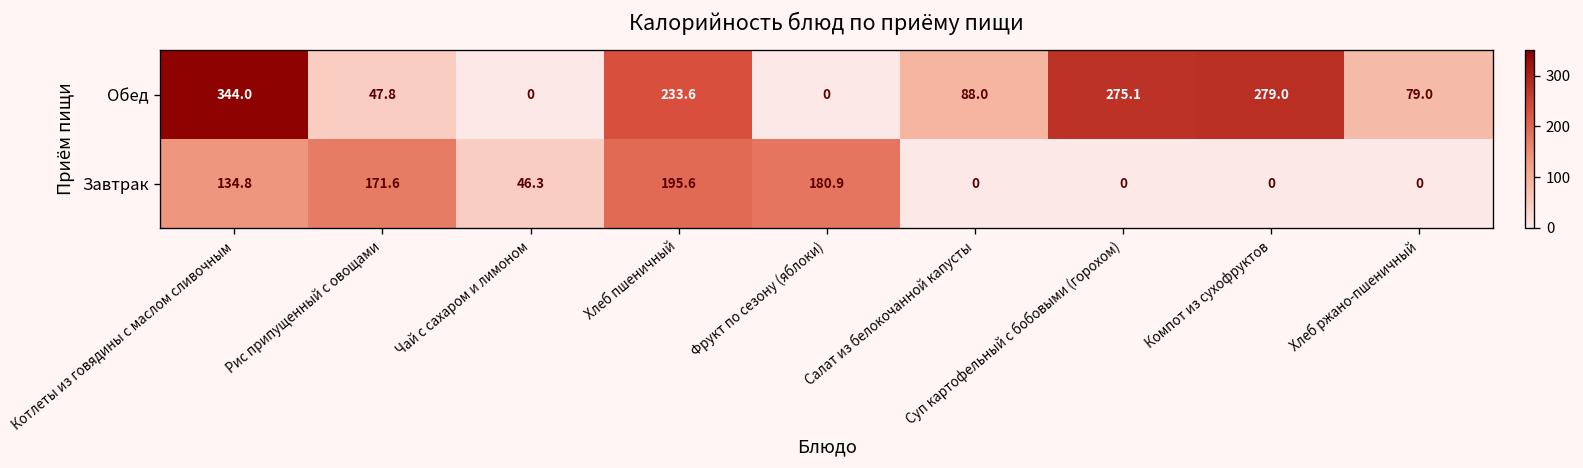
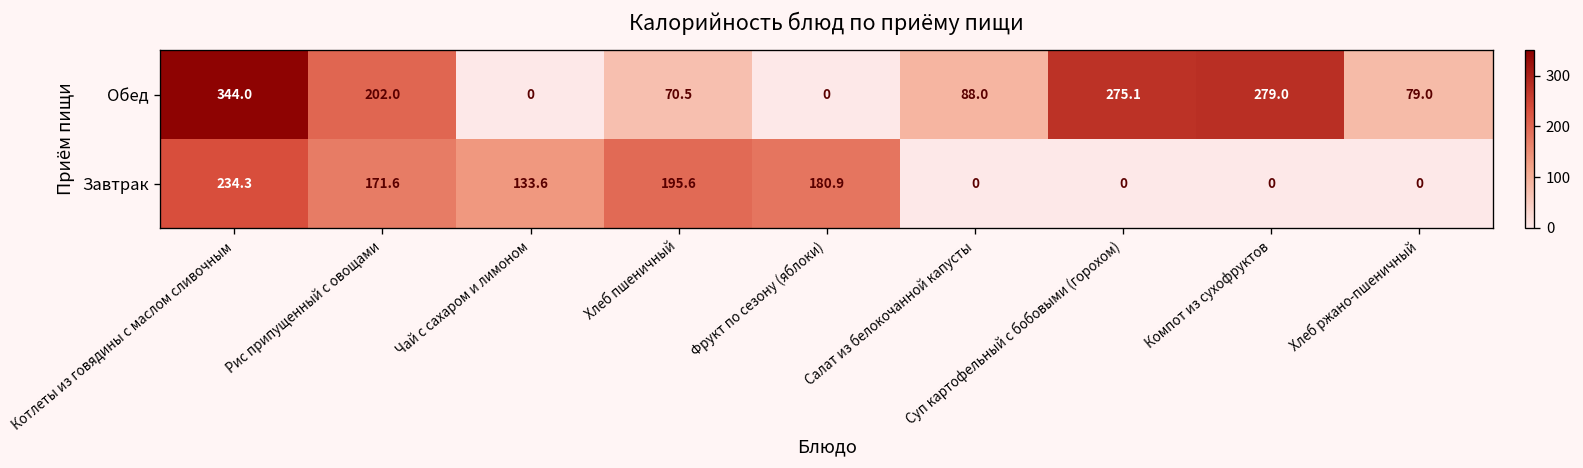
Обед, Рис припущенный с овощами: 47.8 -> 202.0
Обед, Хлеб пшеничный: 233.6 -> 70.5
Завтрак, Котлеты из говядины с маслом сливочным: 134.8 -> 234.3
Завтрак, Чай с сахаром и лимоном: 46.3 -> 133.6
